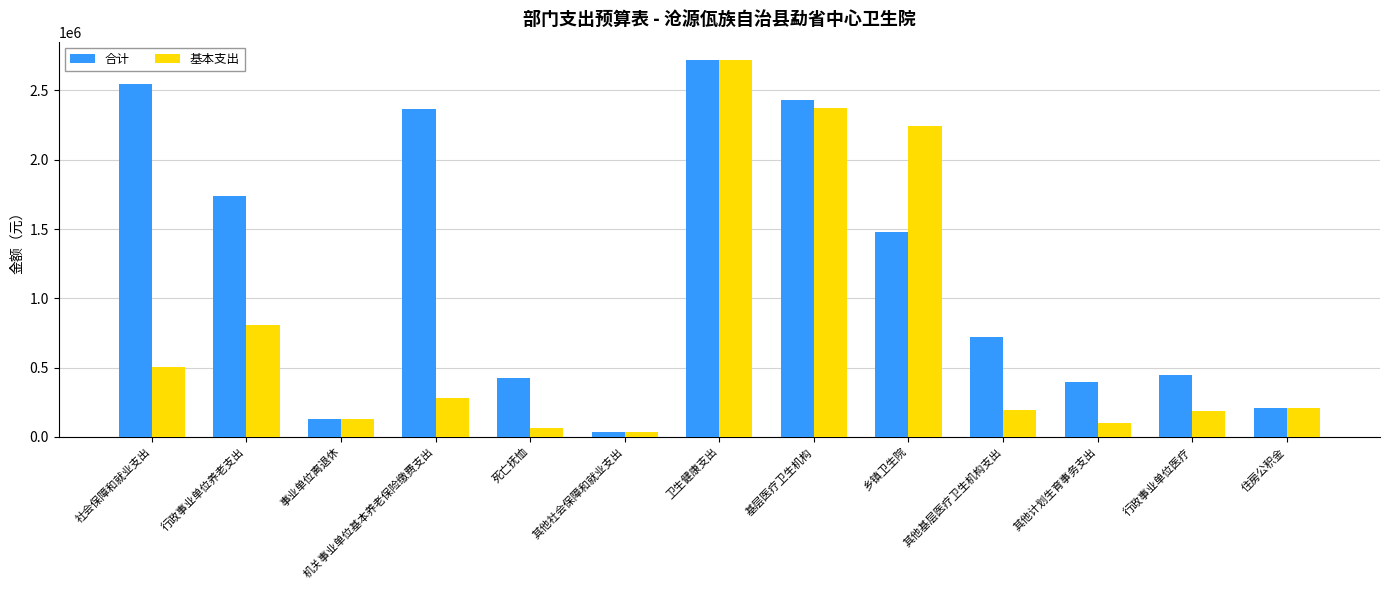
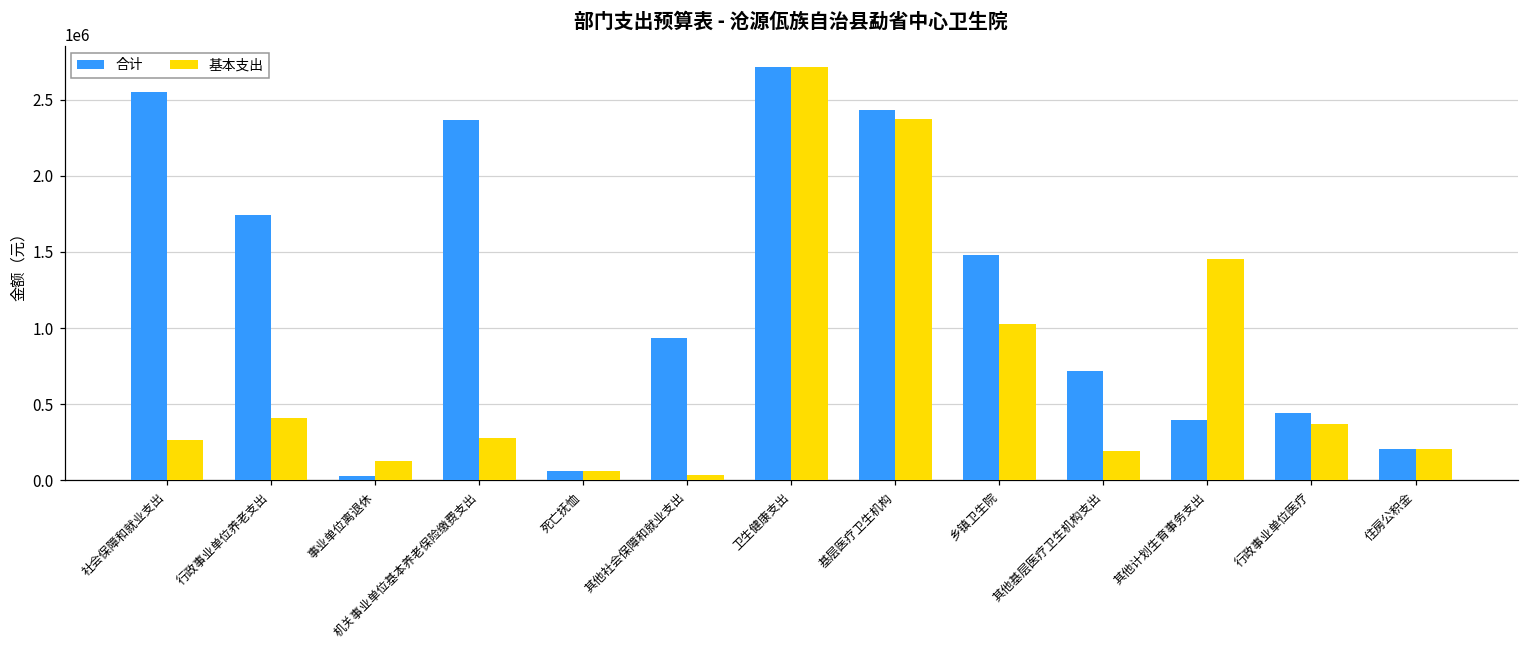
基本支出, 社会保障和就业支出: 500000 -> 270000
基本支出, 行政事业单位养老支出: 810000 -> 410000
合计, 事业单位离退休: 130000 -> 30000
合计, 死亡抚恤: 430000 -> 60000
合计, 其他社会保障和就业支出: 40000 -> 940000
基本支出, 乡镇卫生院: 2240000 -> 1030000
基本支出, 其他计划生育事务支出: 100000 -> 1450000
基本支出, 行政事业单位医疗: 180000 -> 370000
